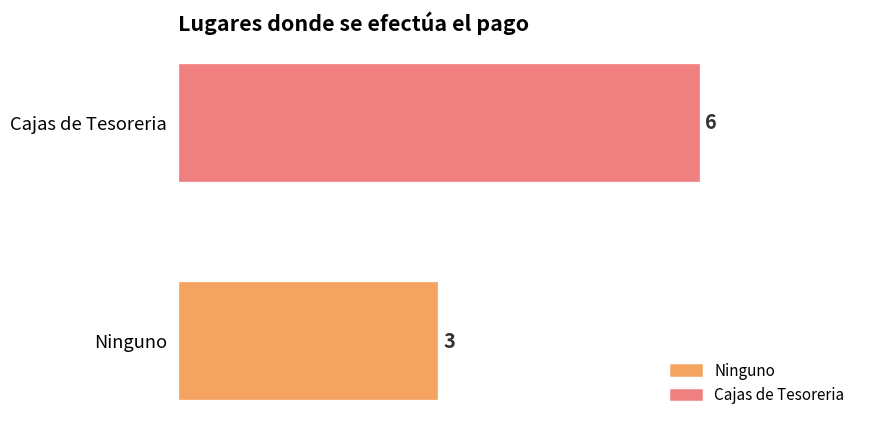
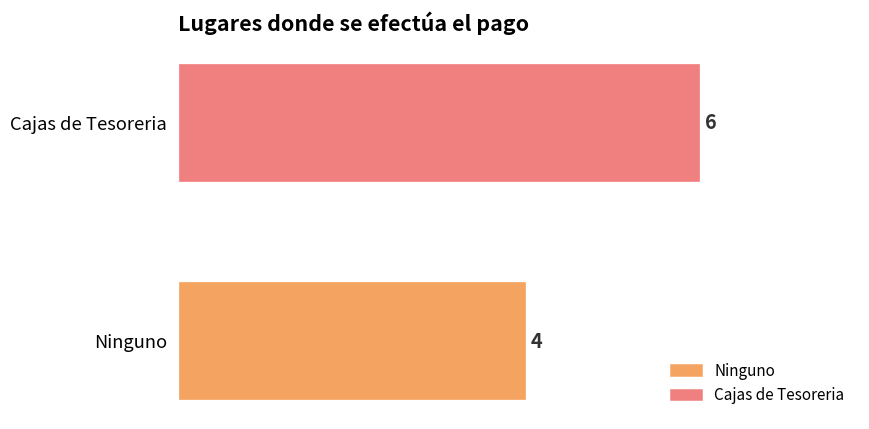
Ninguno: 3 -> 4
